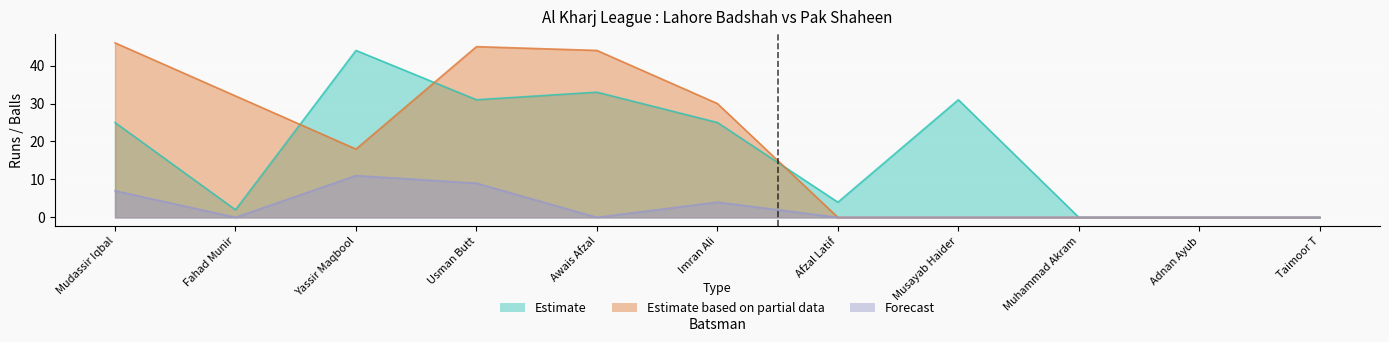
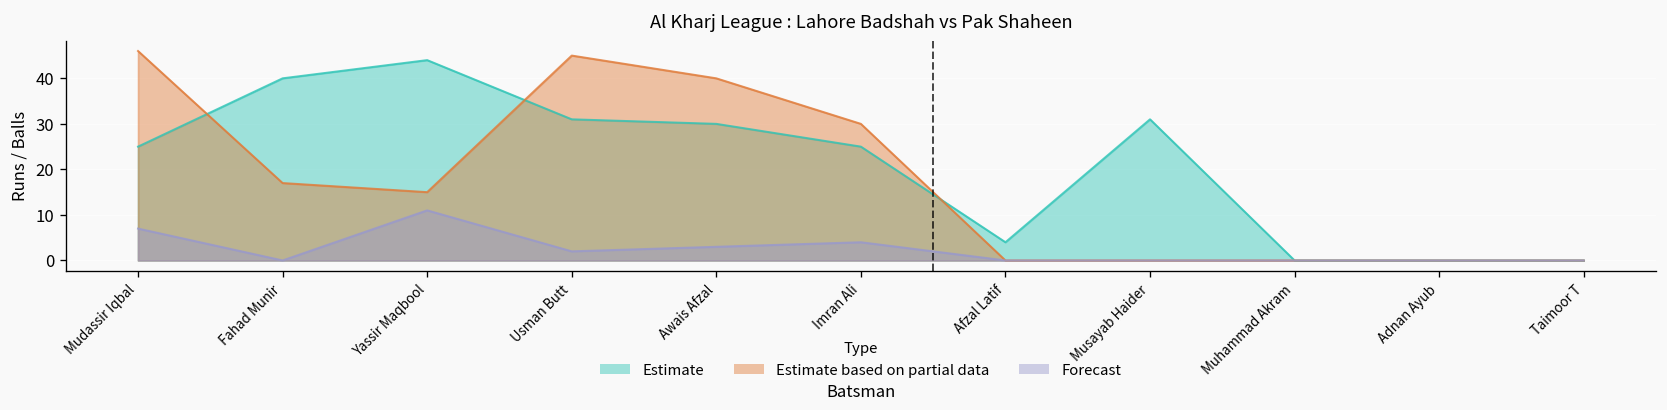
Estimate, Fahad Munir: 2 -> 40
Estimate based on partial data, Fahad Munir: 32 -> 17
Estimate based on partial data, Yassir Maqbool: 18 -> 15
Forecast, Usman Butt: 9 -> 2
Estimate, Awais Afzal: 33 -> 30
Estimate based on partial data, Awais Afzal: 44 -> 40
Forecast, Awais Afzal: 0 -> 3
